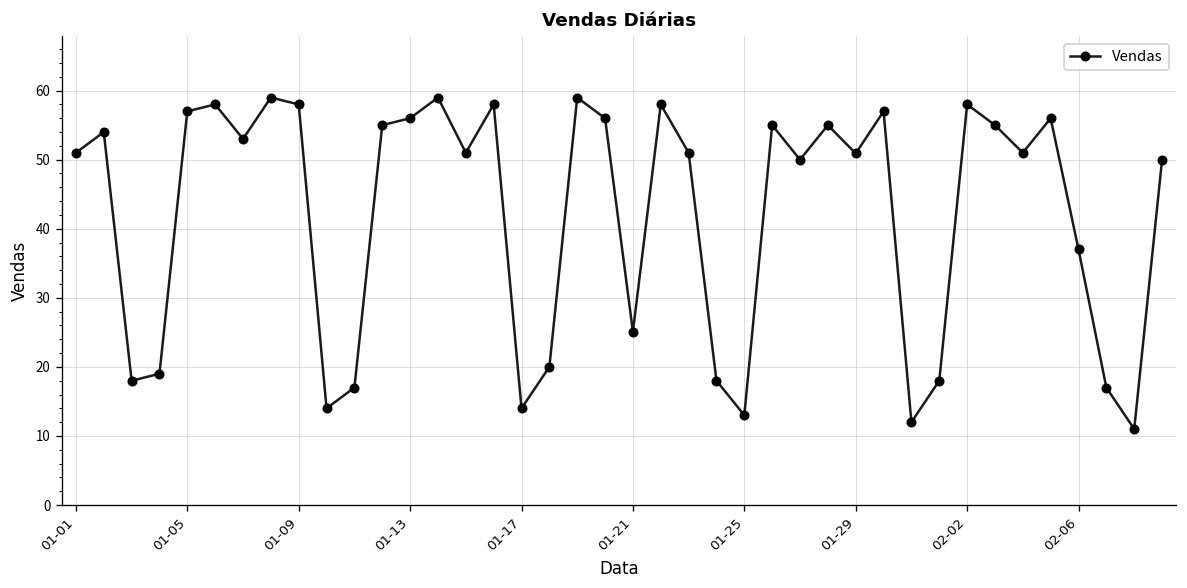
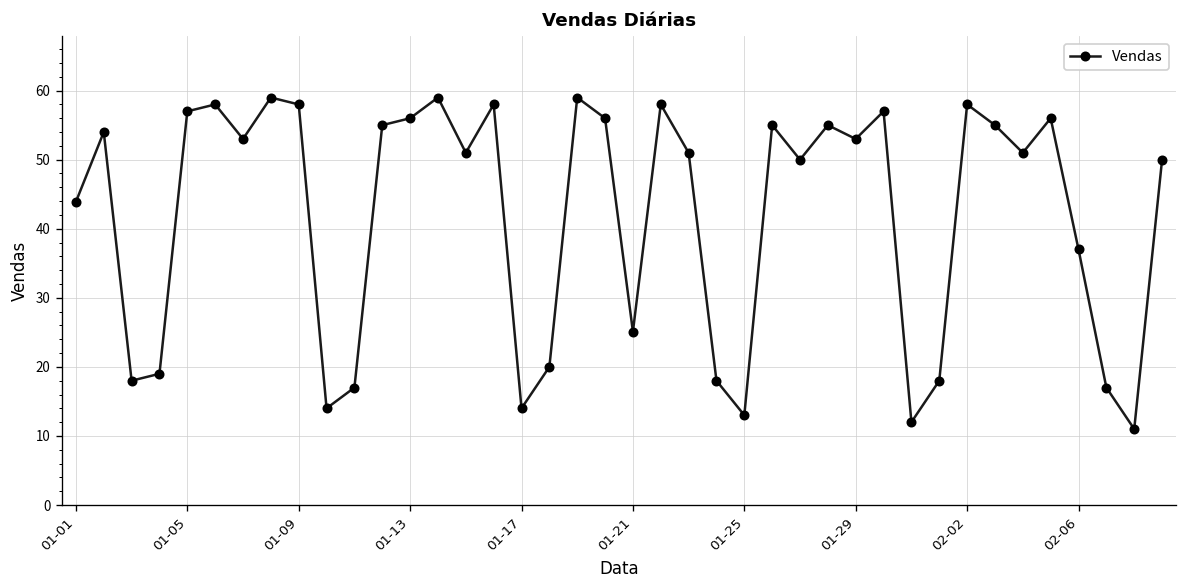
01-01: 51 -> 44
01-29: 51 -> 53
